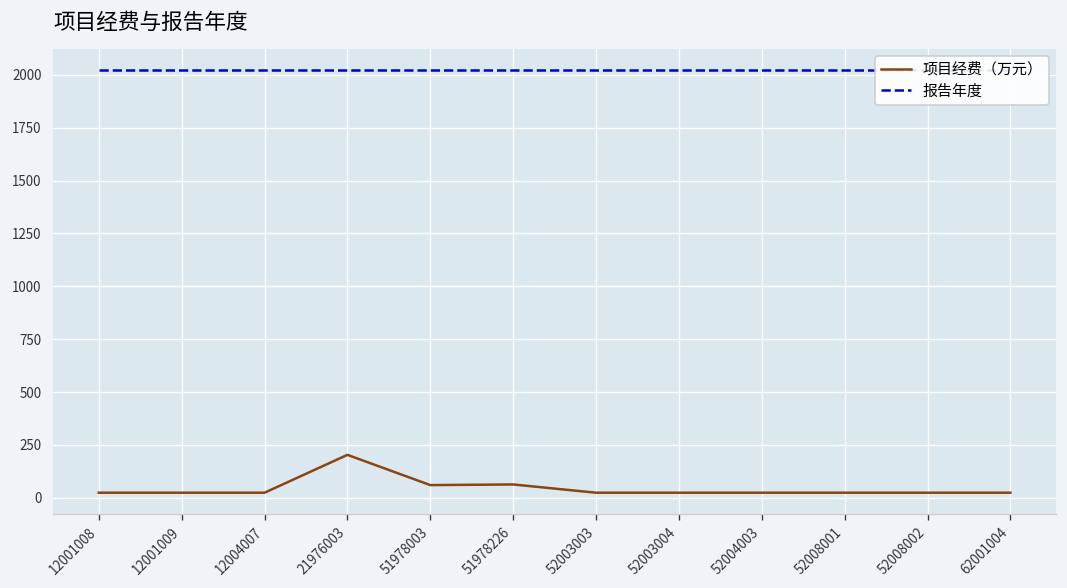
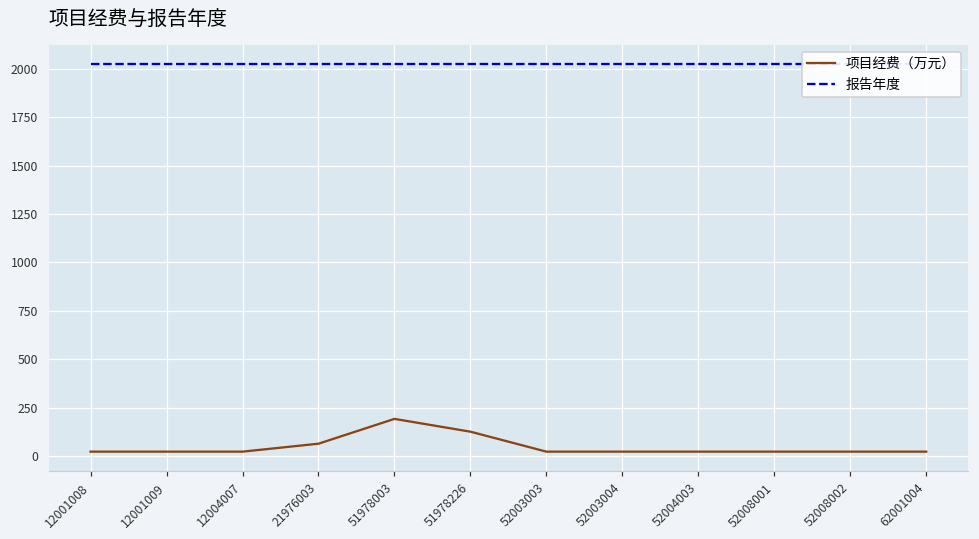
项目经费（万元）, 21976003: 200 -> 70
项目经费（万元）, 51978003: 60 -> 190
项目经费（万元）, 51978226: 60 -> 130
